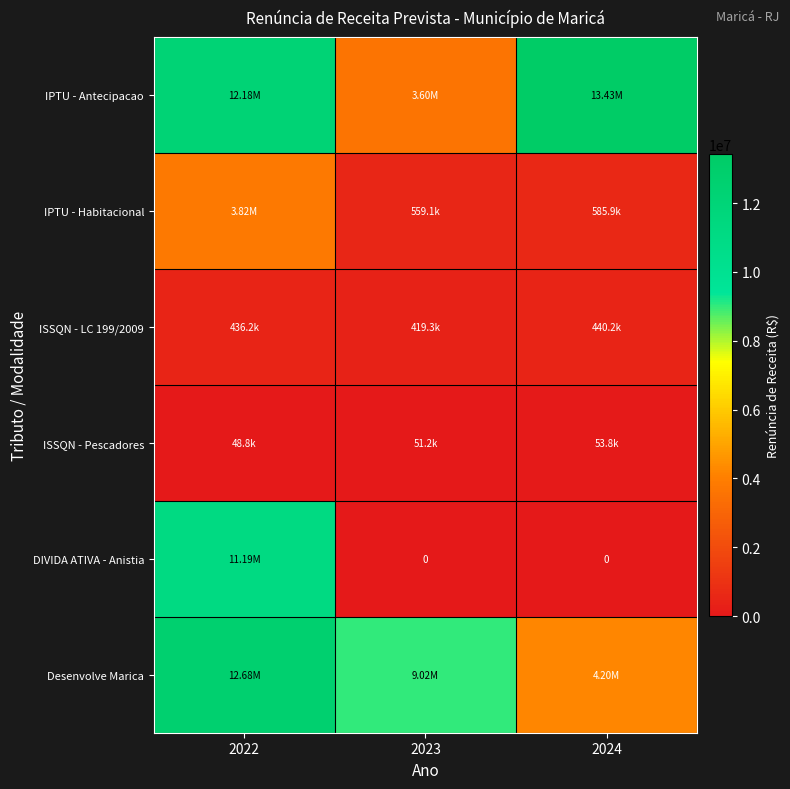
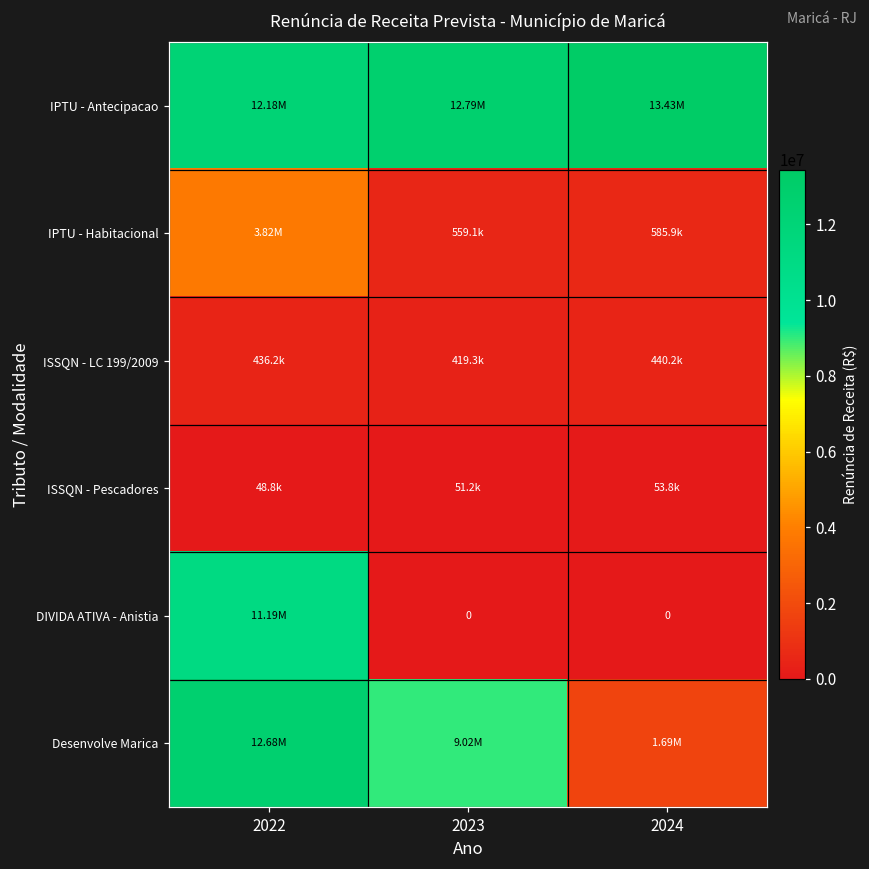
IPTU - Antecipacao, 2023: 3.60M -> 12.79M
Desenvolve Marica, 2024: 4.20M -> 1.69M
